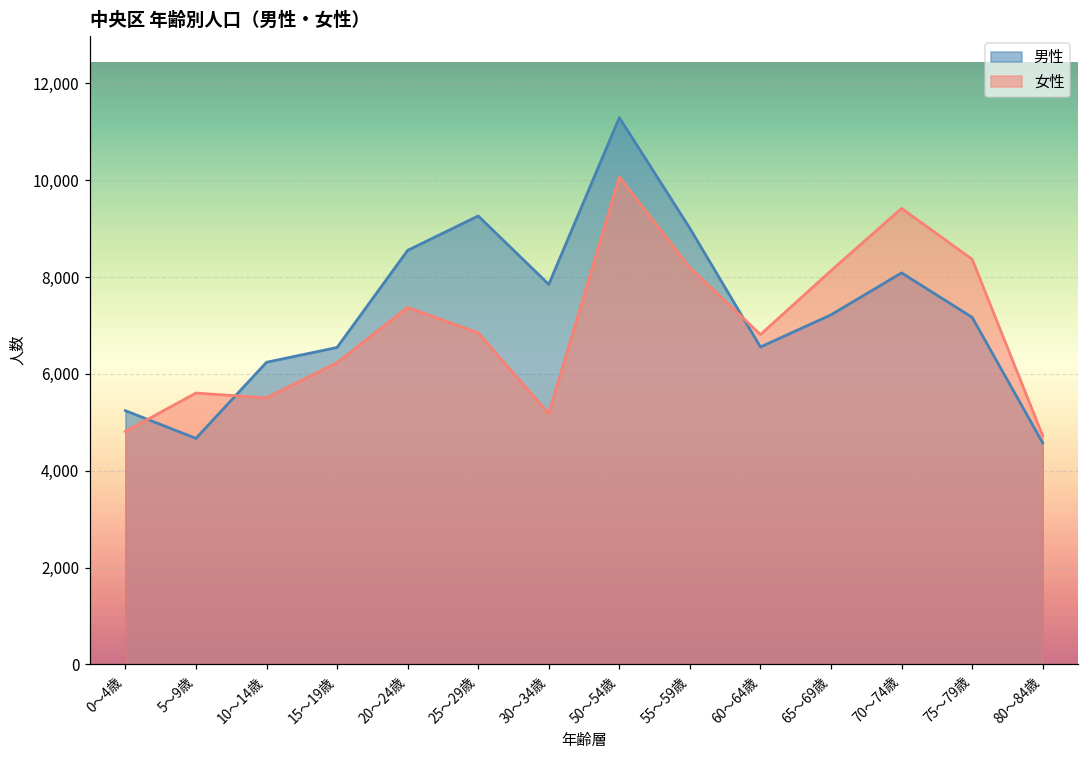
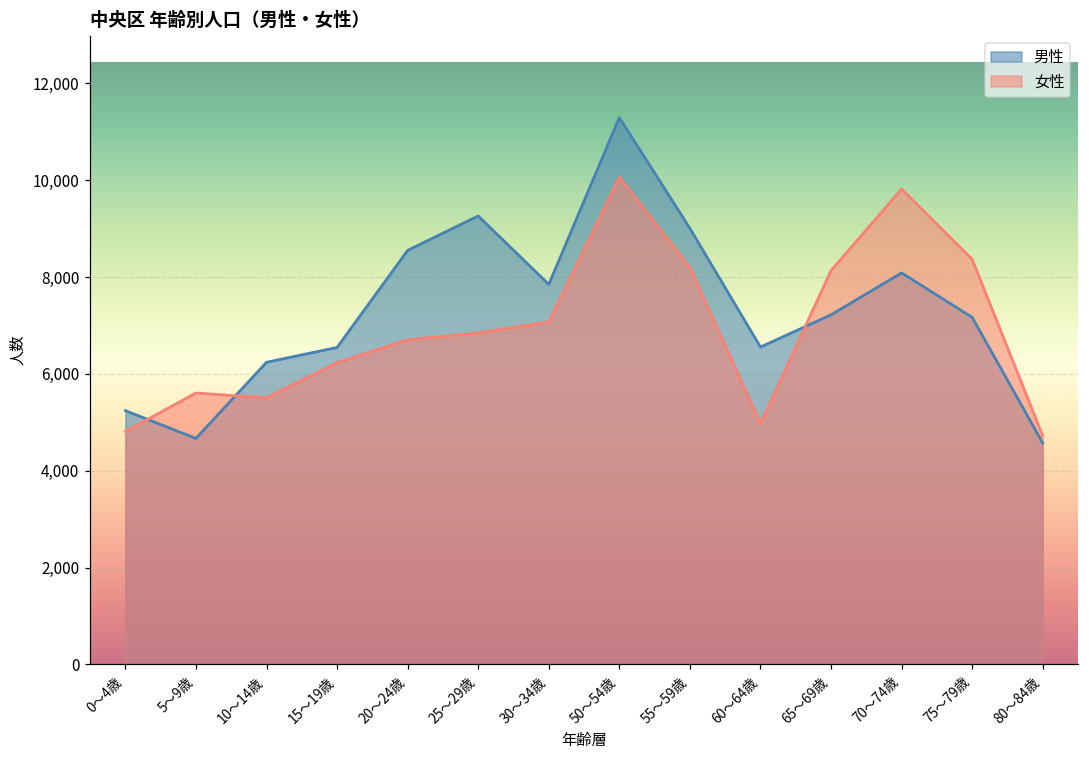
女性, 20～24歳: 7,400 -> 6,700
女性, 30～34歳: 5,200 -> 7,100
女性, 60～64歳: 6,800 -> 5,000
女性, 70～74歳: 9,400 -> 9,800
